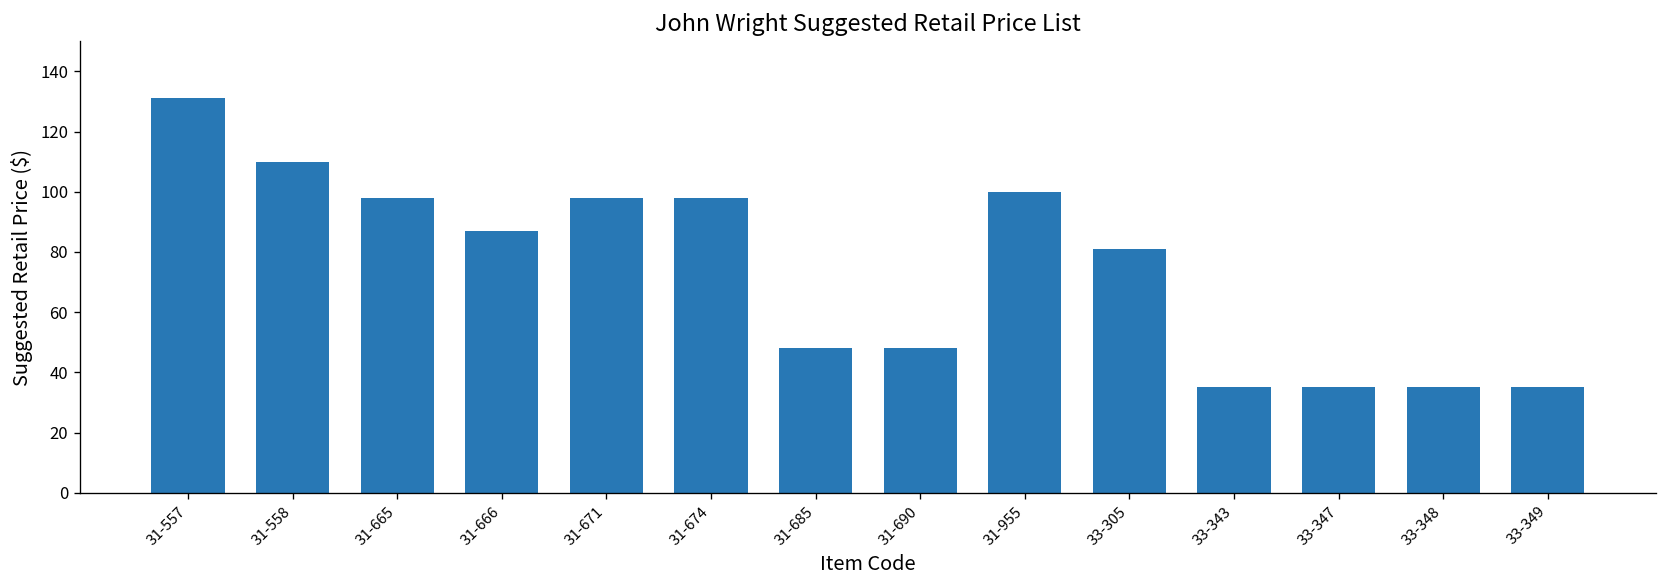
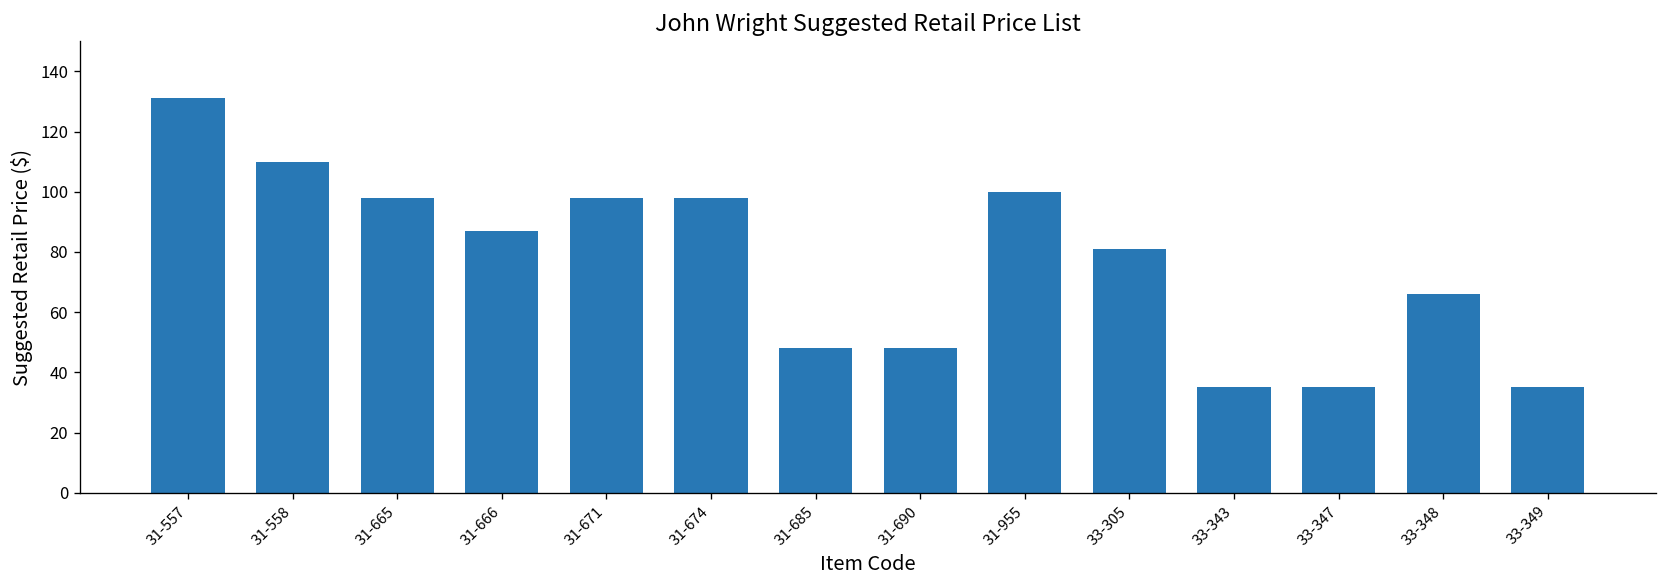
33-348: 35 -> 66
